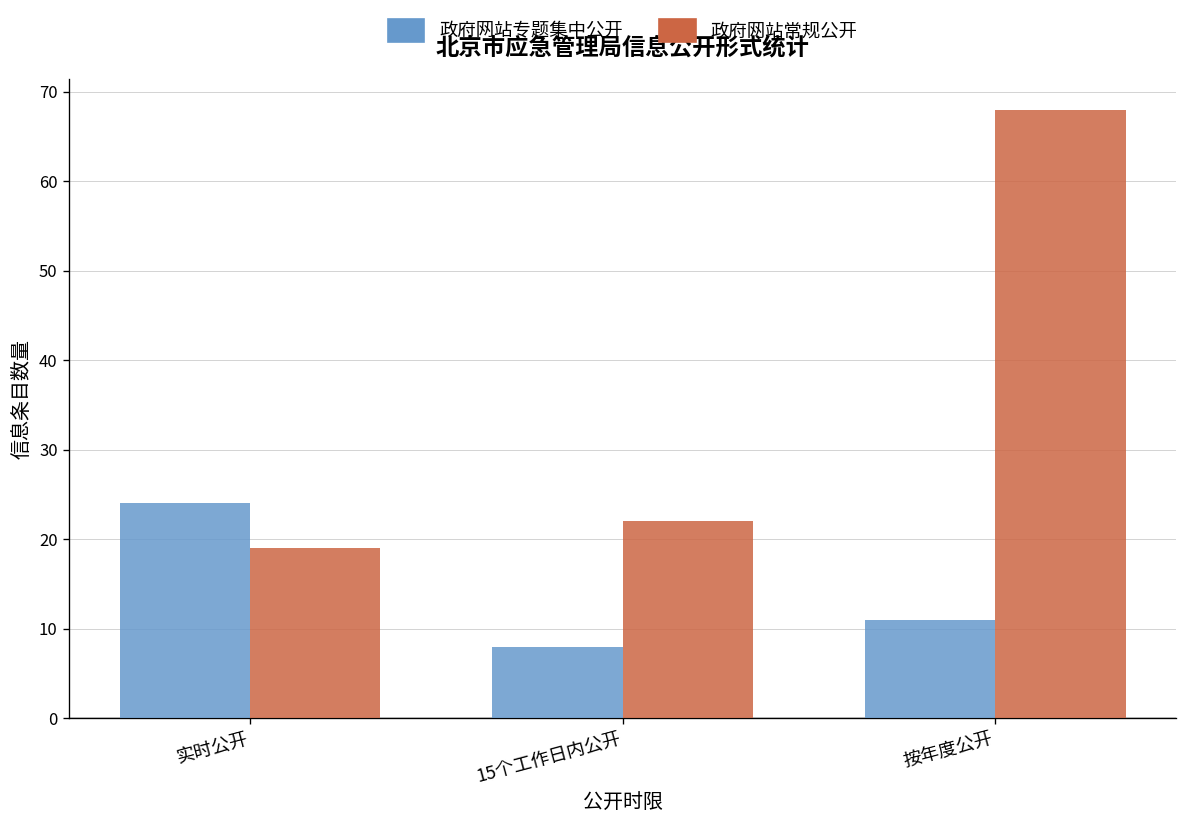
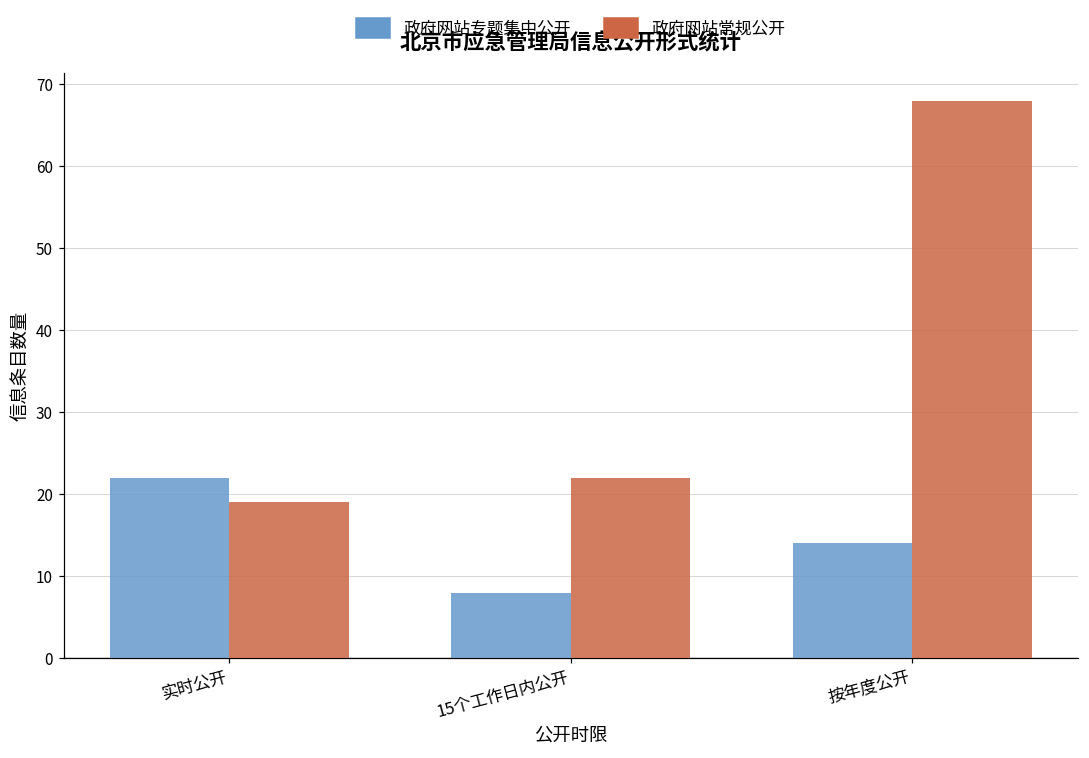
政府网站专题集中公开, 实时公开: 24 -> 22
政府网站专题集中公开, 按年度公开: 11 -> 14
